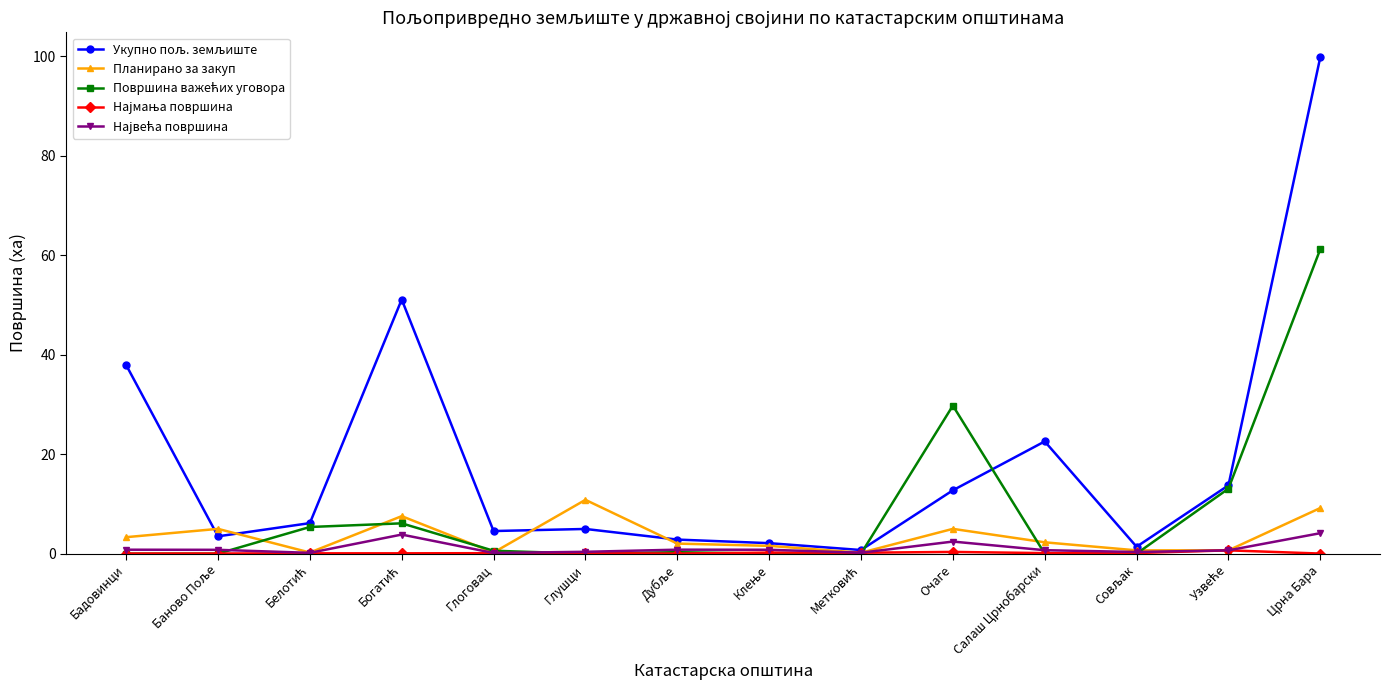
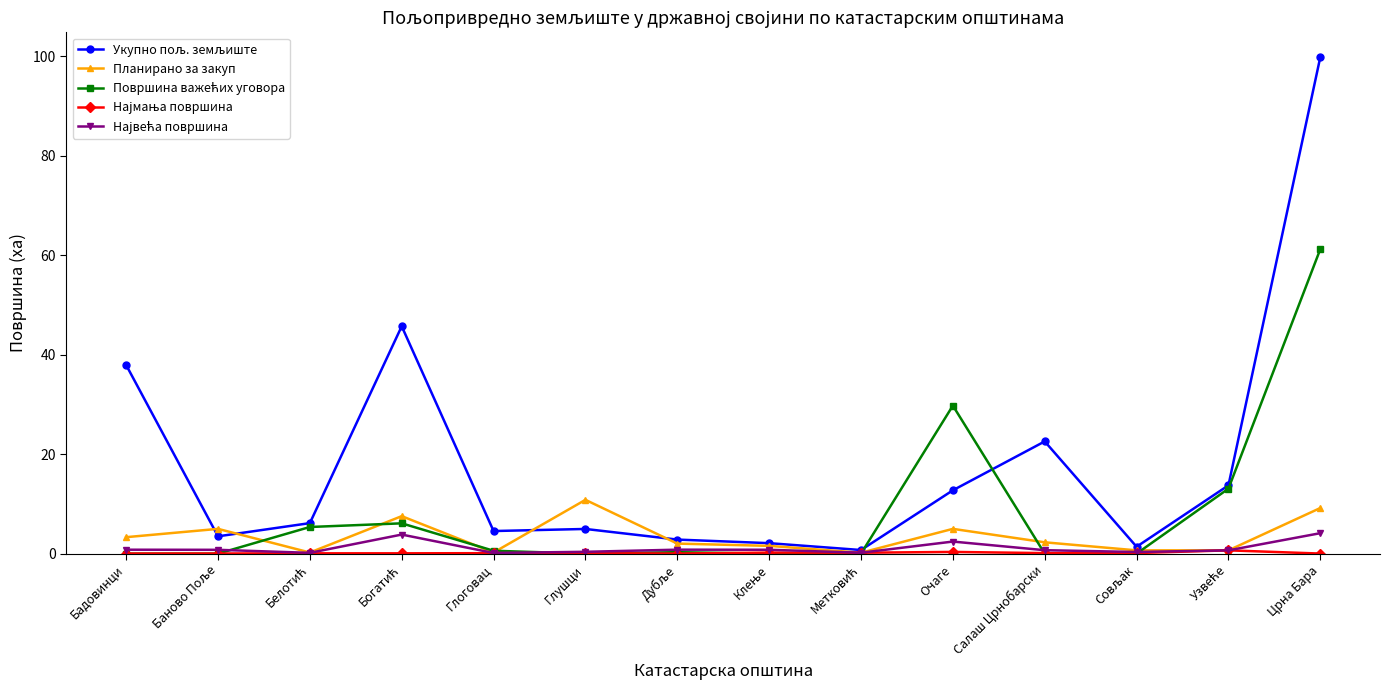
Укупно пољ. земљиште, Богатић: 51 -> 46
